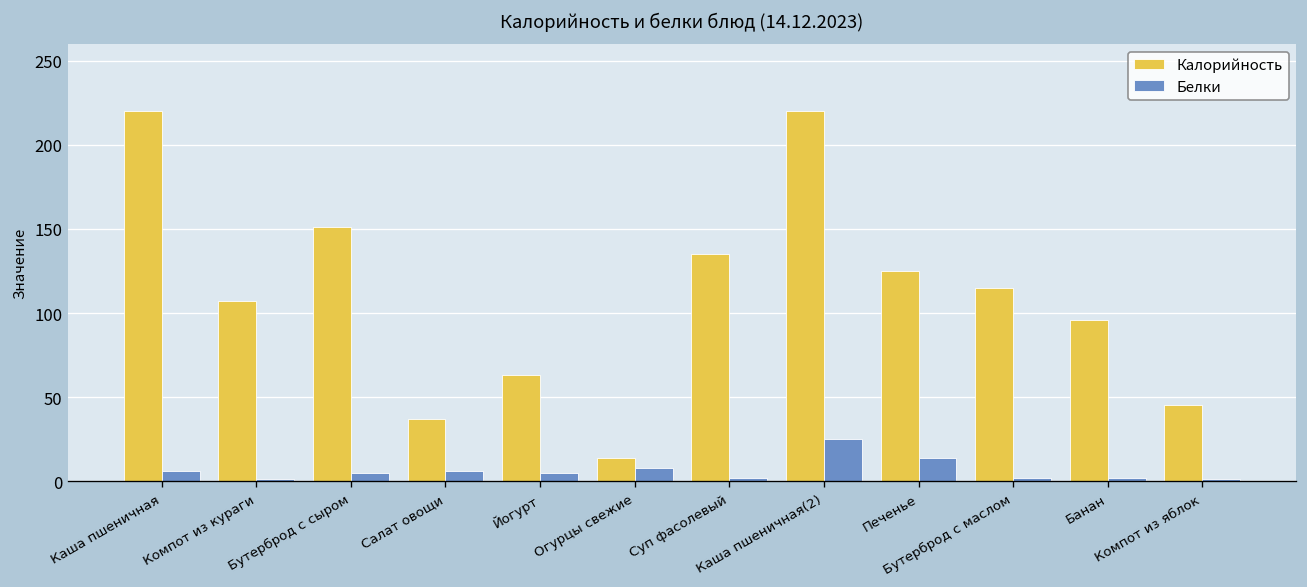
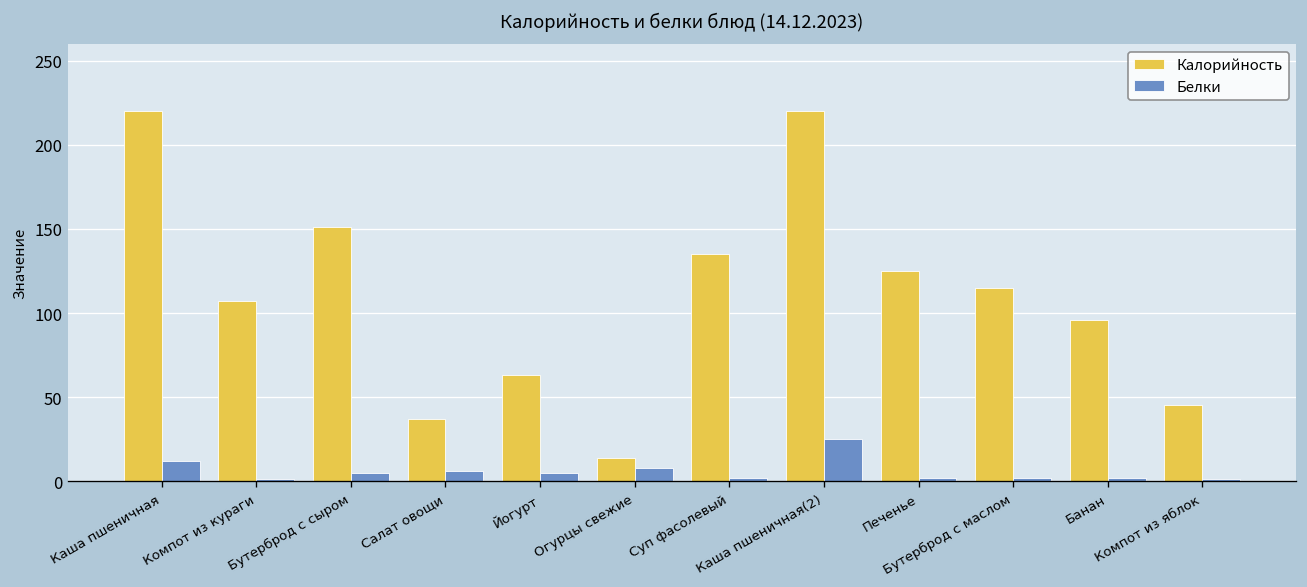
Белки, Каша пшеничная: 6 -> 12
Белки, Печенье: 14 -> 2
